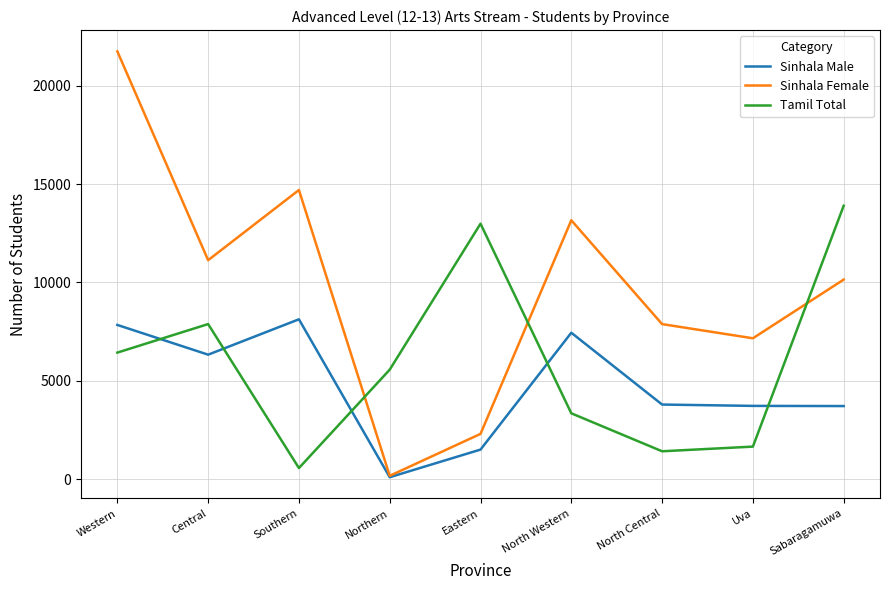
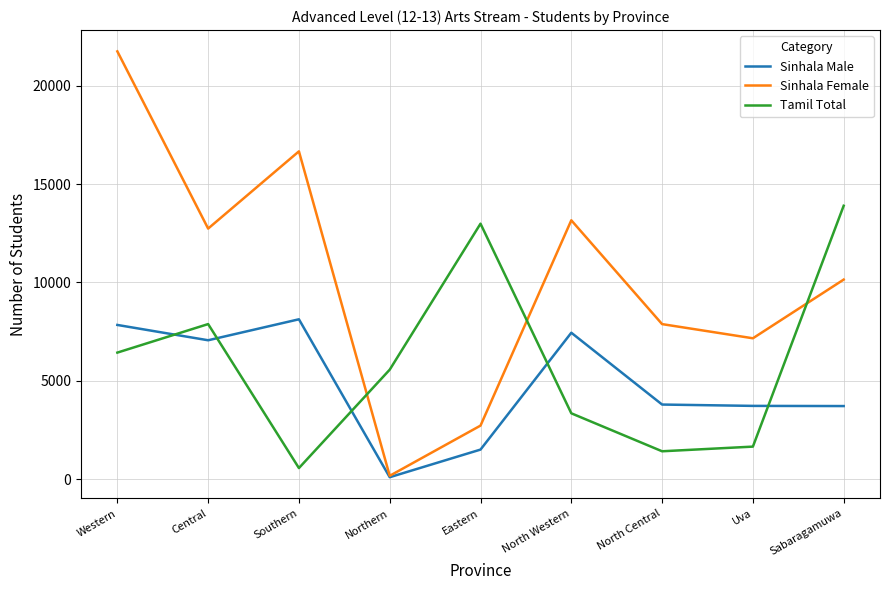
Sinhala Male, Central: 6300 -> 7100
Sinhala Female, Central: 11100 -> 12700
Sinhala Female, Southern: 14700 -> 16700
Sinhala Female, Eastern: 2300 -> 2700
